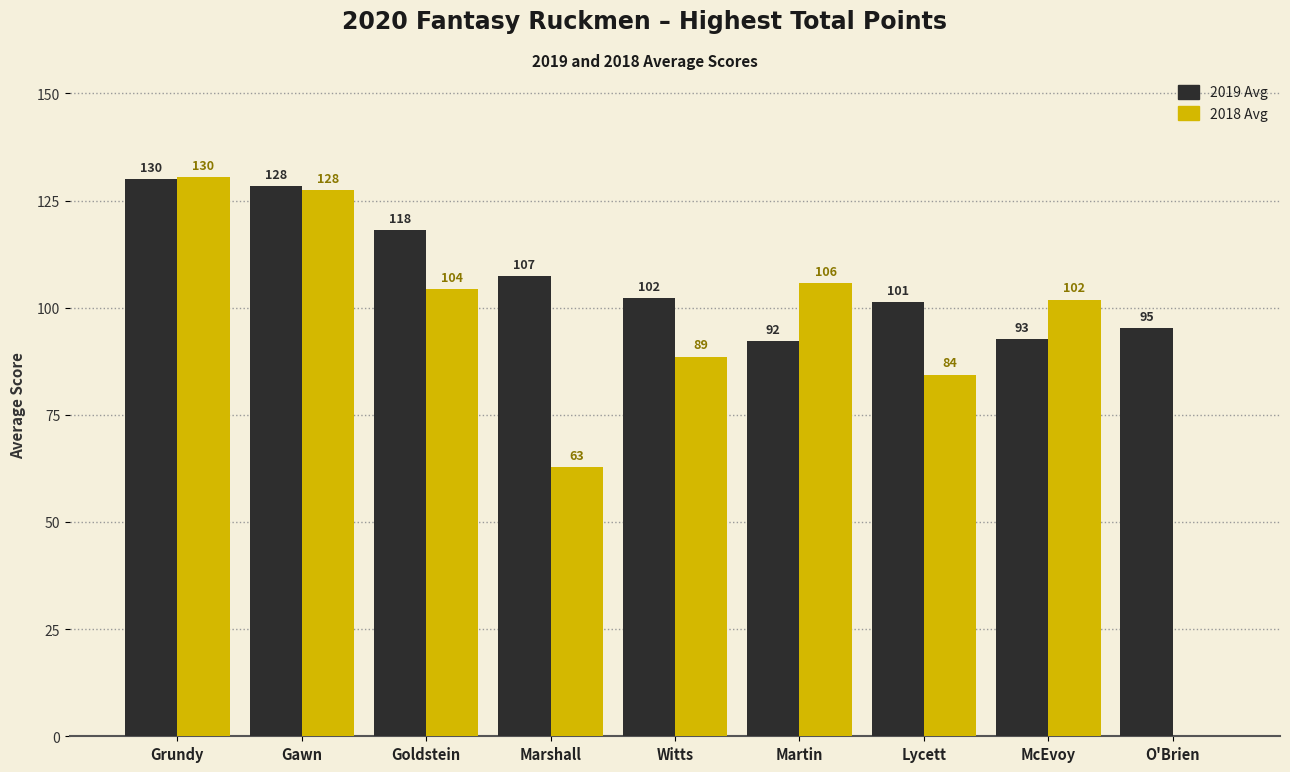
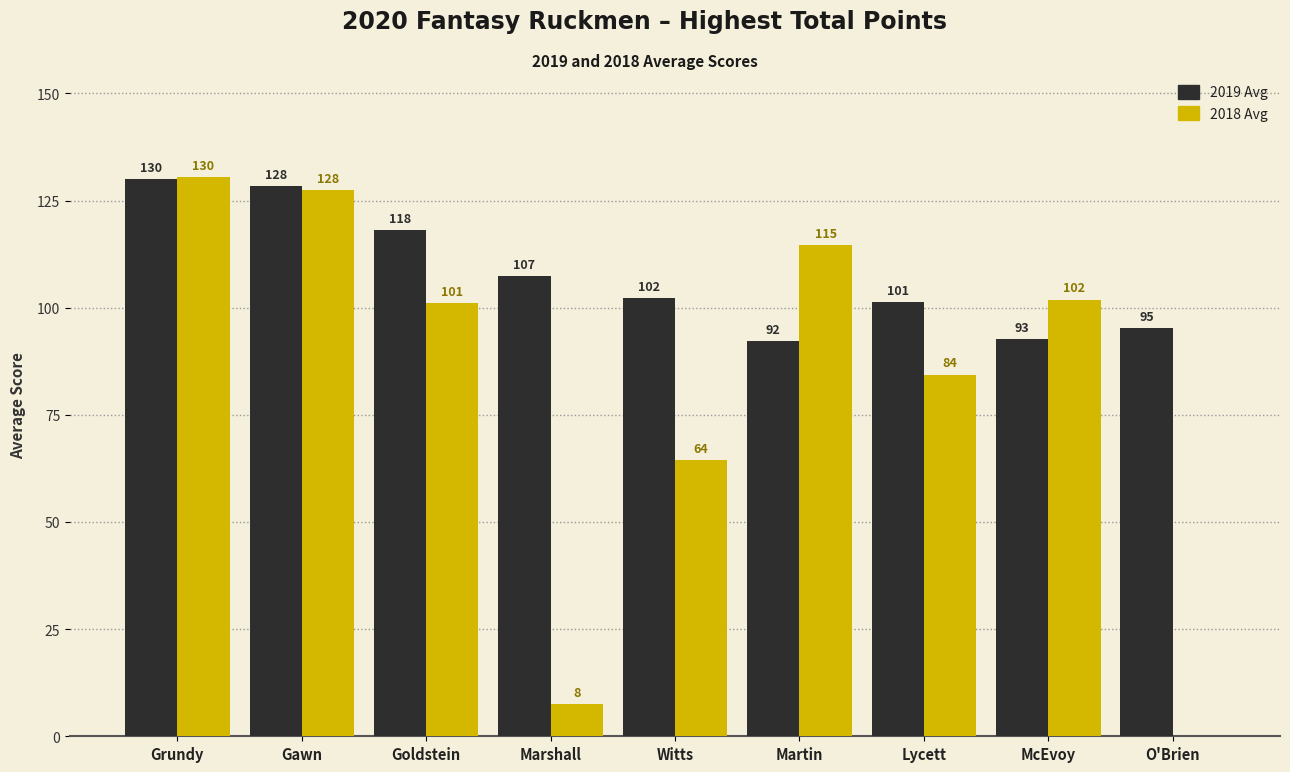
2018 Avg, Goldstein: 104 -> 101
2018 Avg, Marshall: 63 -> 8
2018 Avg, Witts: 89 -> 64
2018 Avg, Martin: 106 -> 115
